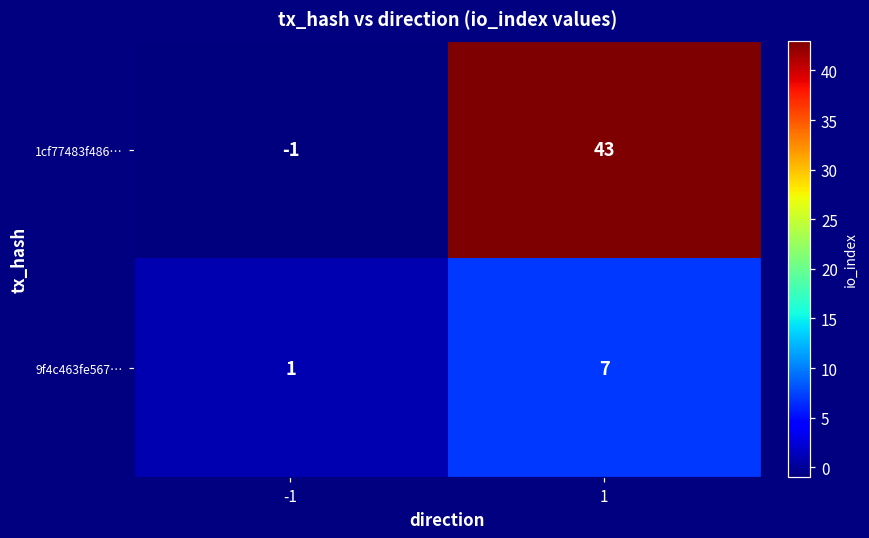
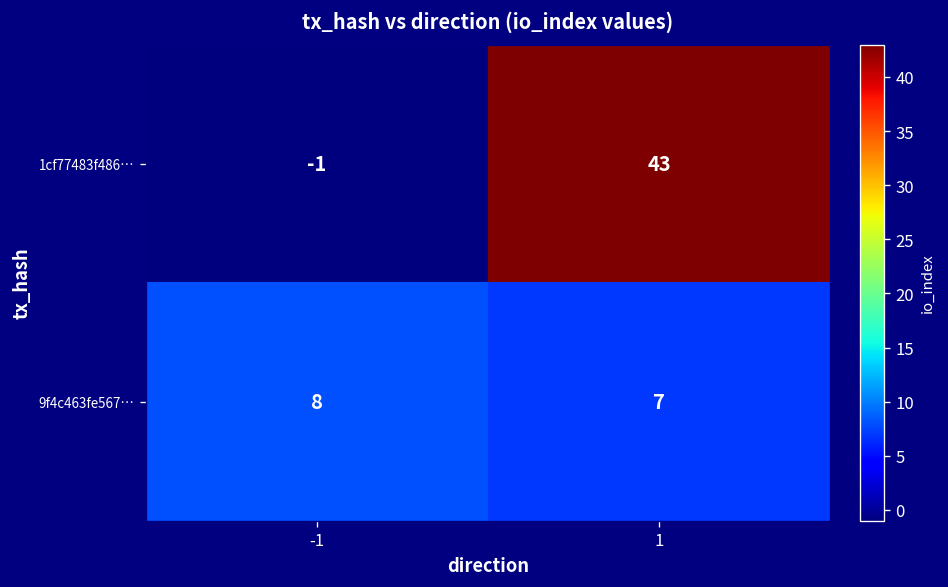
9f4c463fe567…, -1: 1 -> 8
